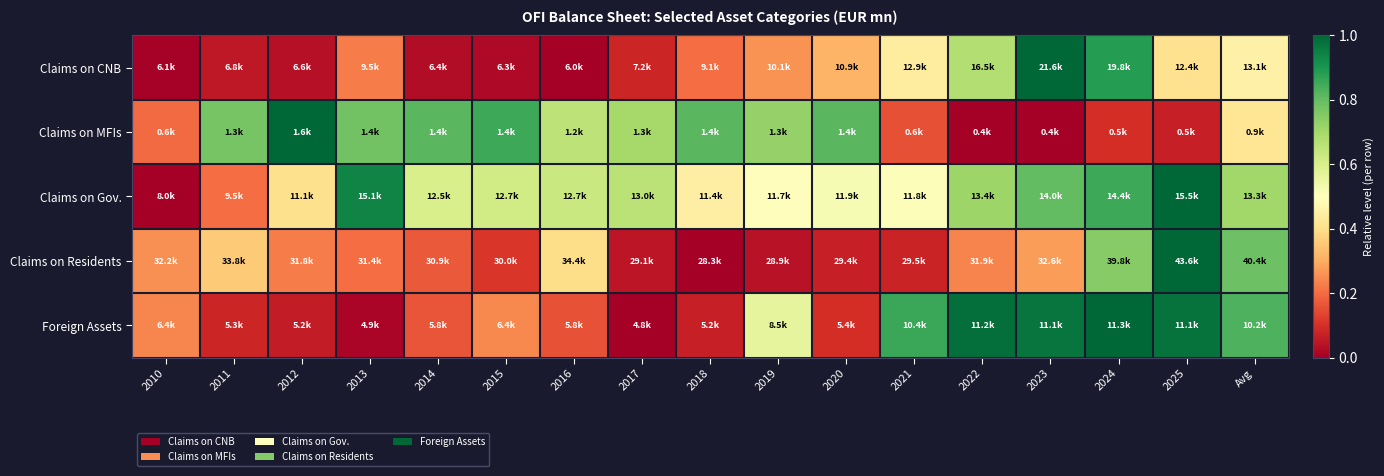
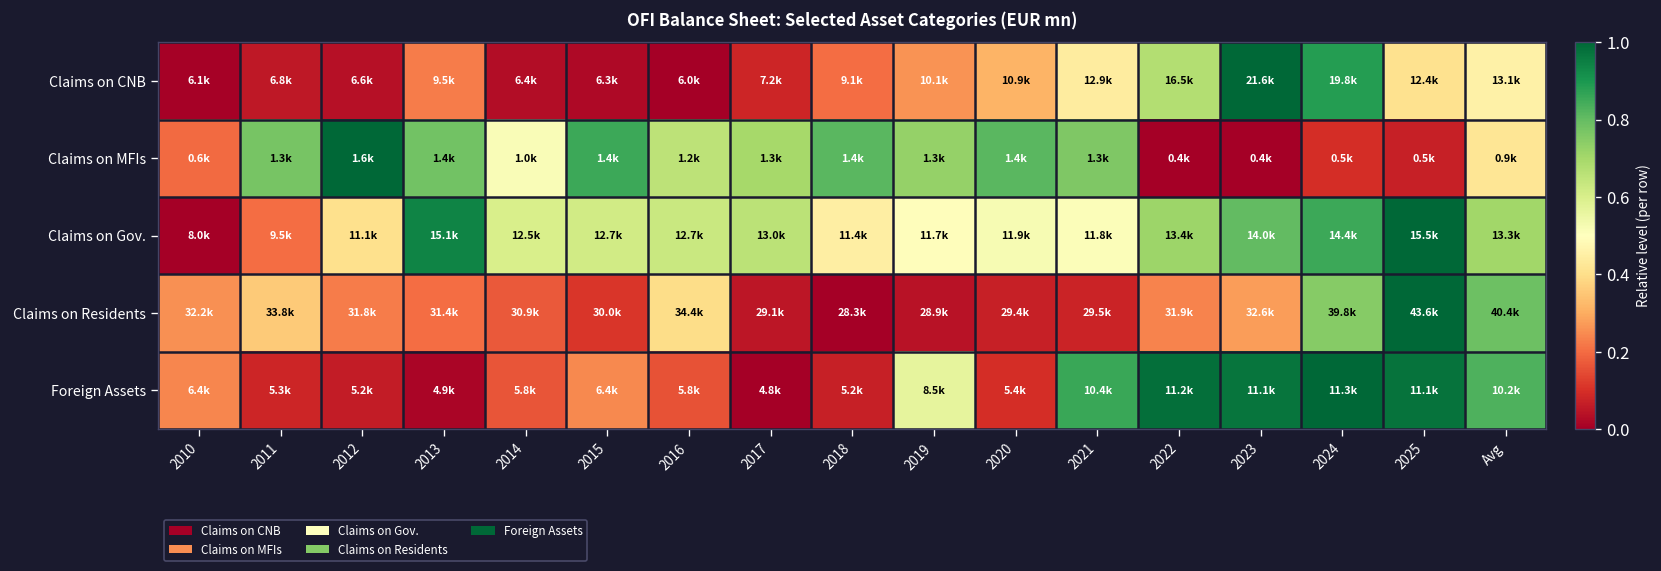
Claims on MFIs, 2014: 1.4k -> 1.0k
Claims on MFIs, 2021: 0.6k -> 1.3k
